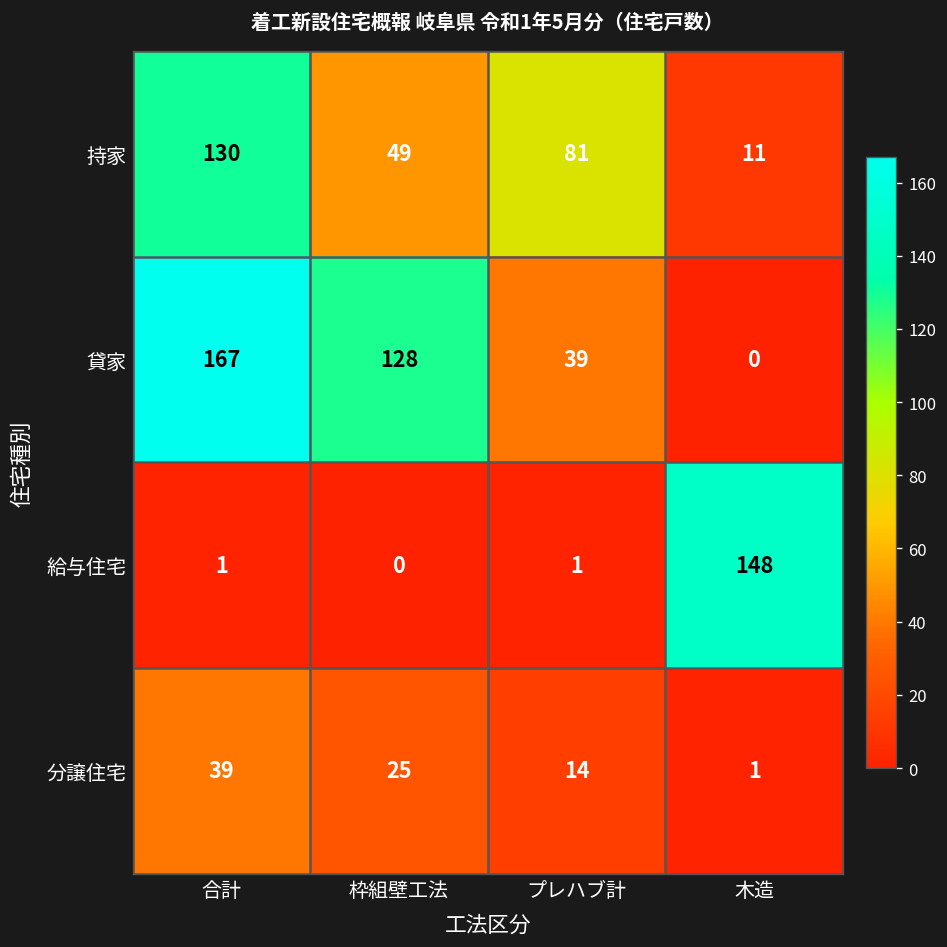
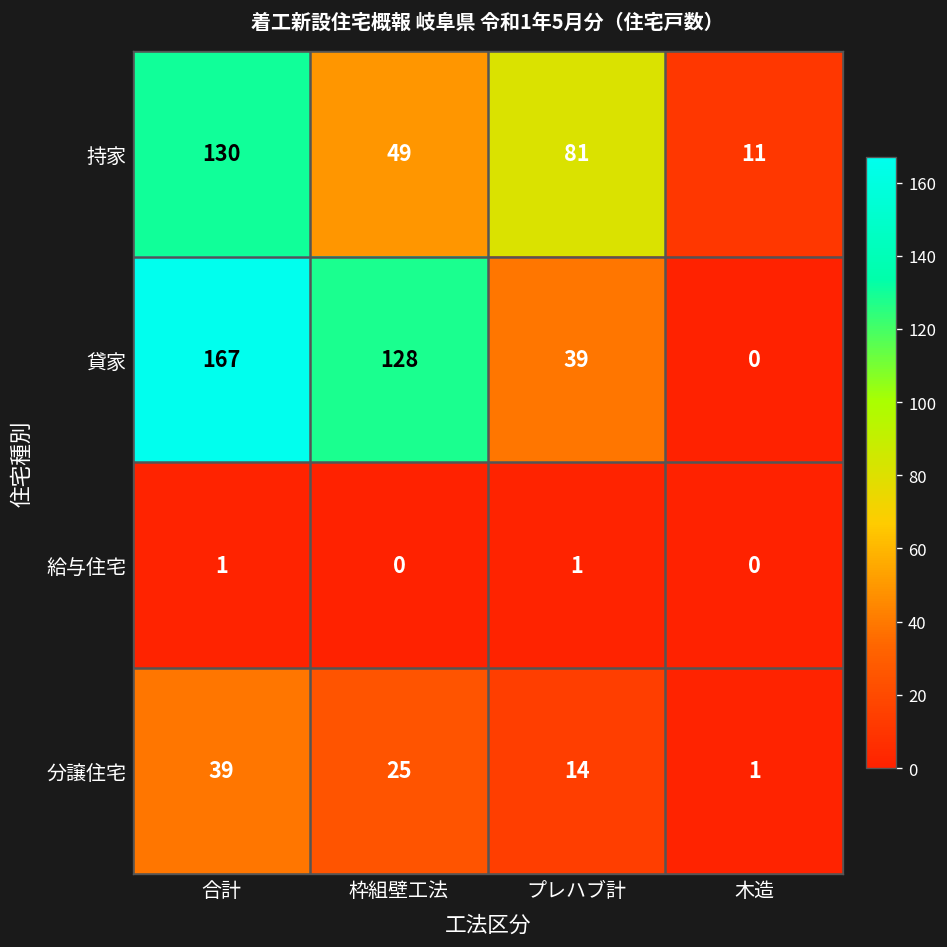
給与住宅, 木造: 148 -> 0
